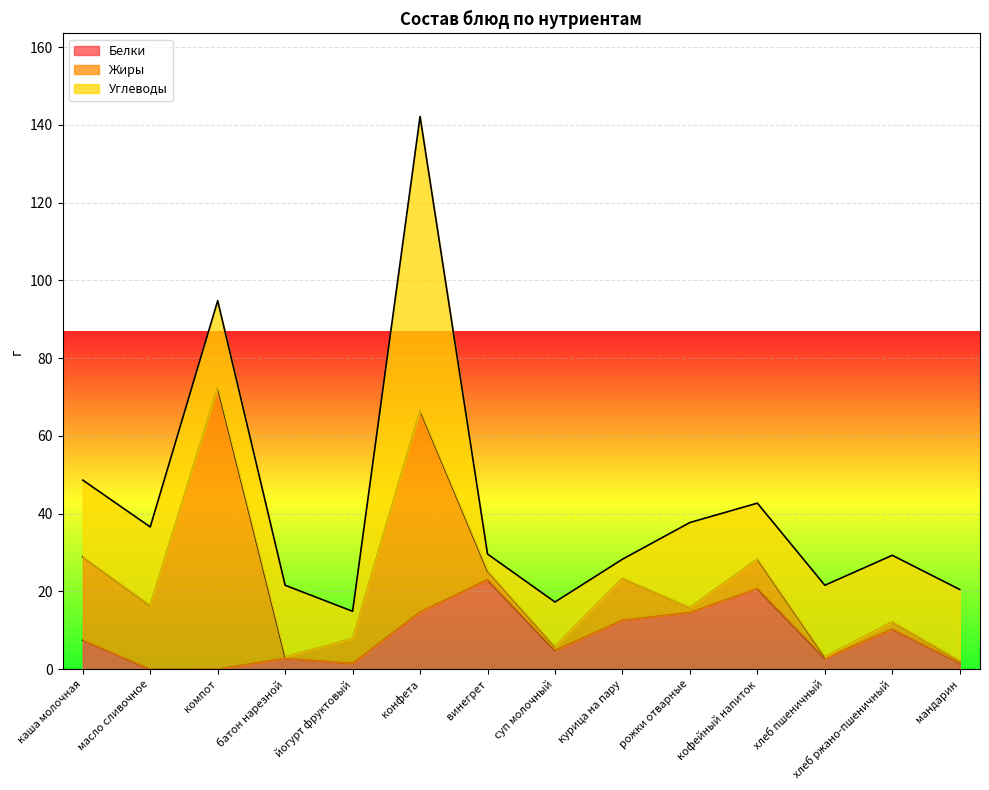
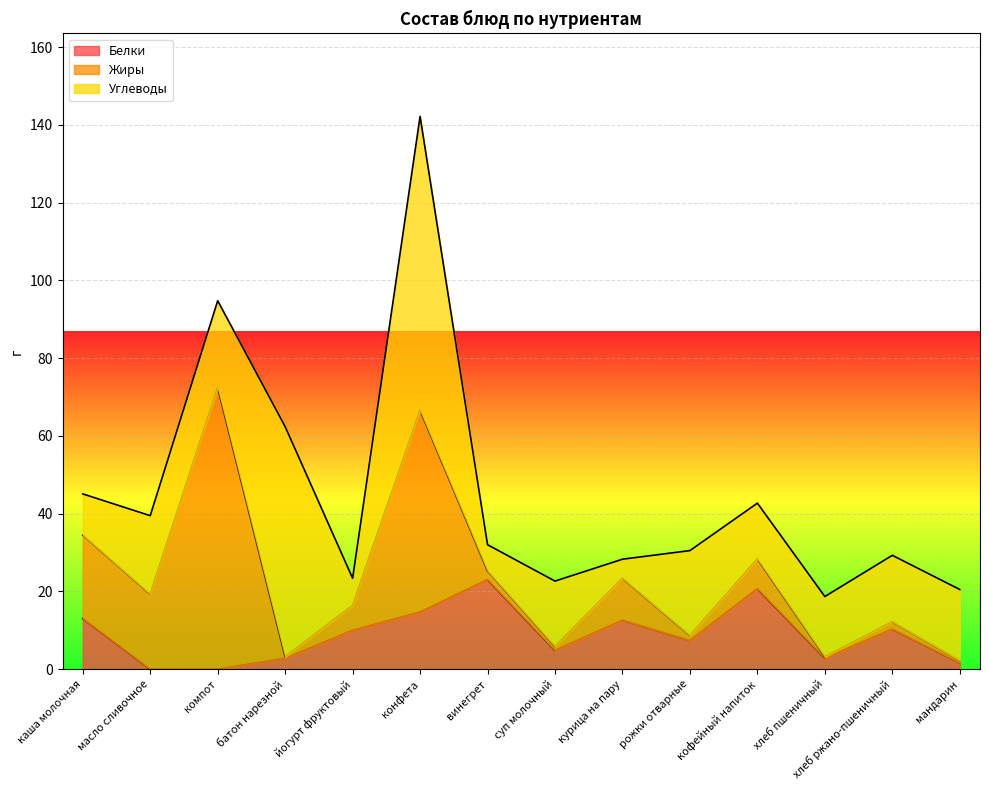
Белки, каша молочная: 7 -> 13
Углеводы, каша молочная: 20 -> 11
Жиры, масло сливочное: 16 -> 19
Углеводы, батон нарезной: 18 -> 59
Белки, йогурт фруктовый: 2 -> 10
Углеводы, винегрет: 4 -> 7
Углеводы, суп молочный: 11 -> 17
Белки, рожки отварные: 15 -> 7
Углеводы, хлеб пшеничный: 18 -> 16
